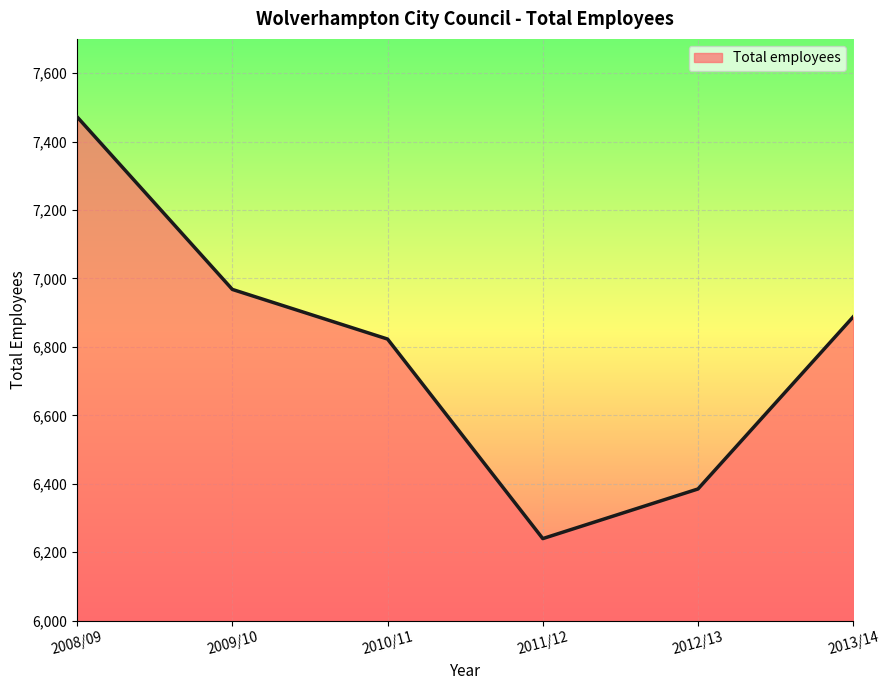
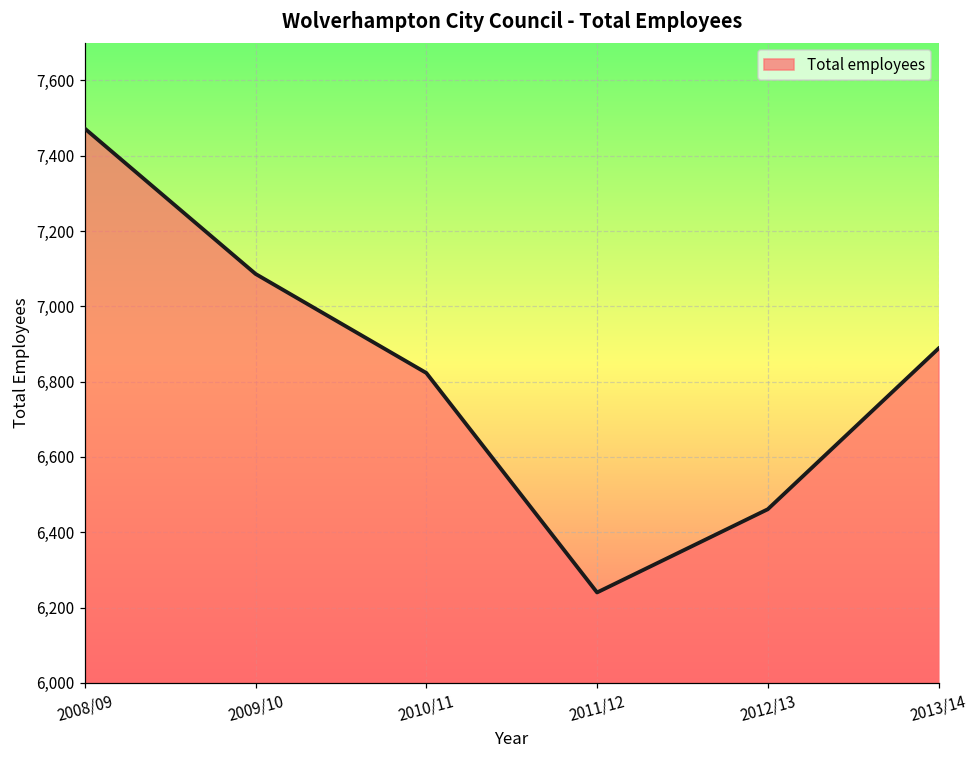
2009/10: 6,970 -> 7,090
2012/13: 6,390 -> 6,460
